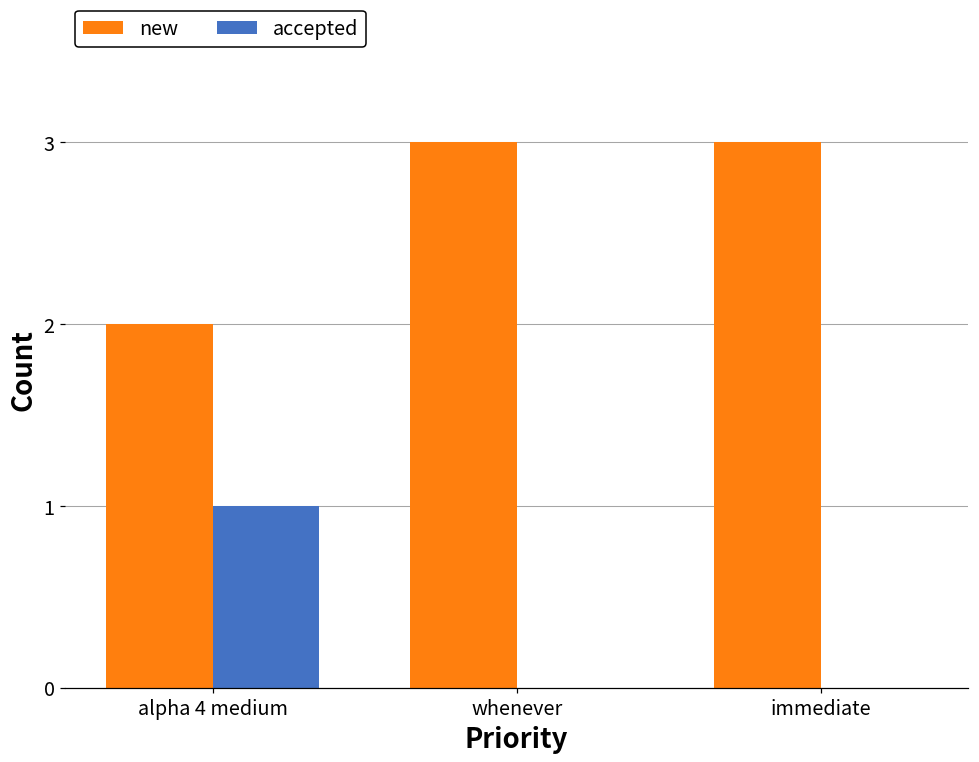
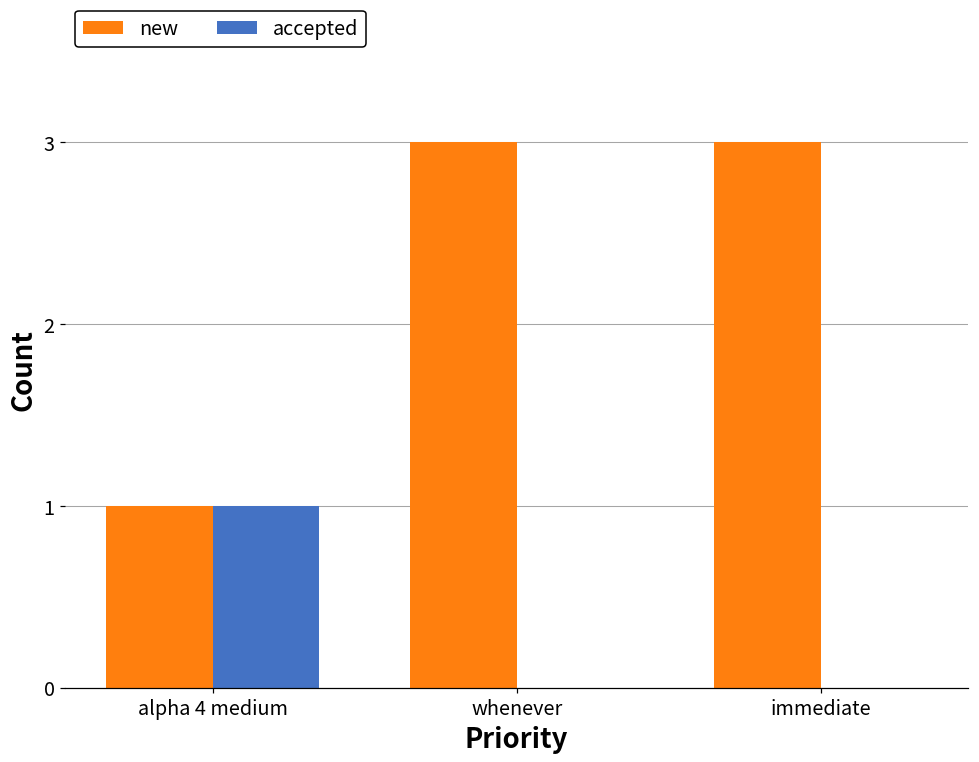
new, alpha 4 medium: 2 -> 1
